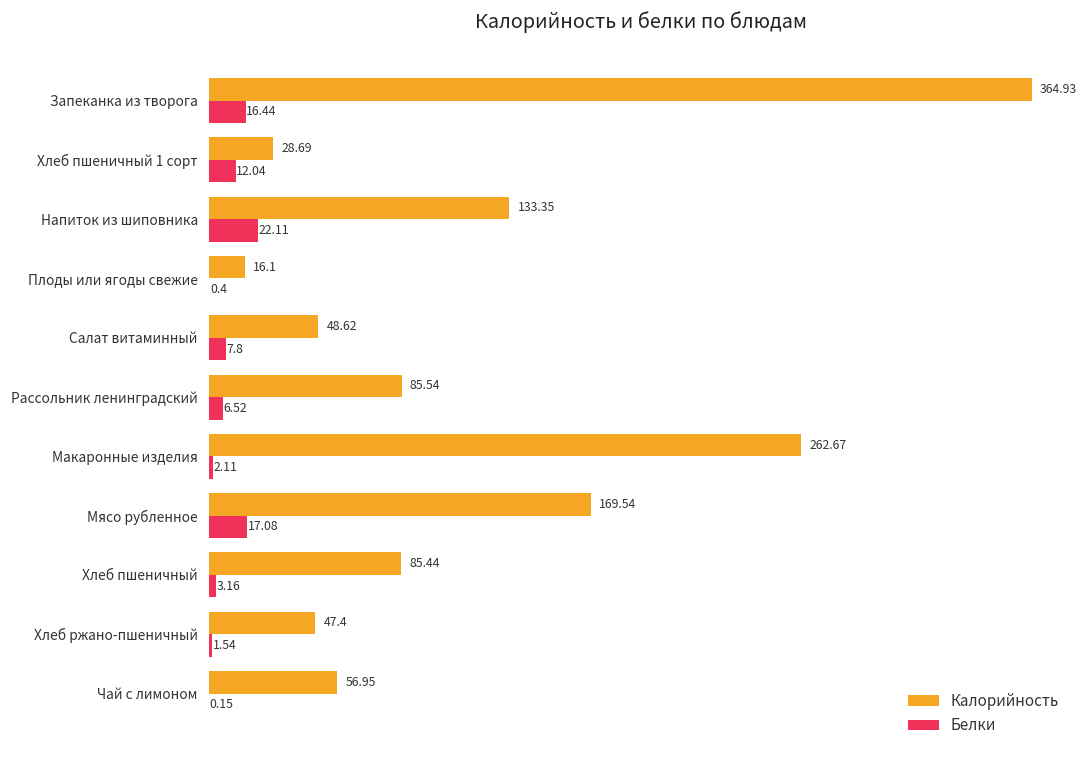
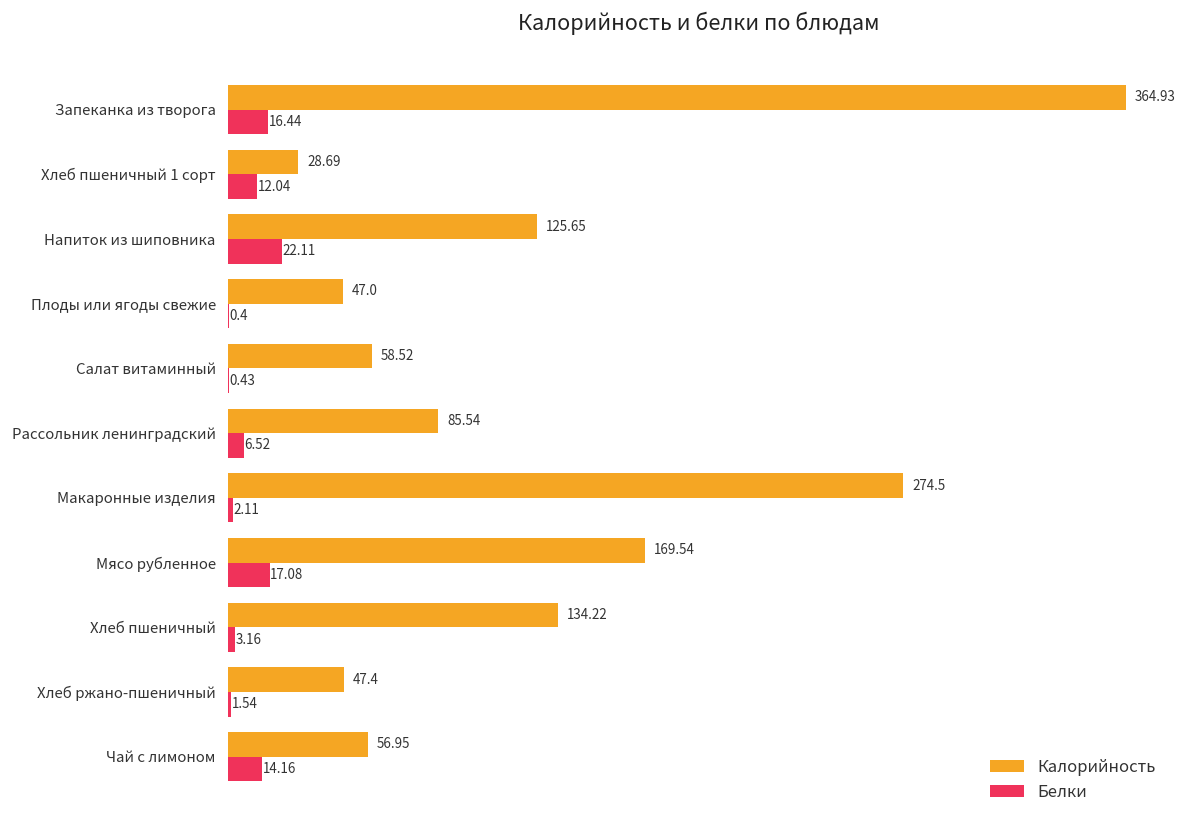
Калорийность, Напиток из шиповника: 133.35 -> 125.65
Калорийность, Плоды или ягоды свежие: 16.1 -> 47.0
Калорийность, Салат витаминный: 48.62 -> 58.52
Белки, Салат витаминный: 7.8 -> 0.43
Калорийность, Макаронные изделия: 262.67 -> 274.5
Калорийность, Хлеб пшеничный: 85.44 -> 134.22
Белки, Чай с лимоном: 0.15 -> 14.16
